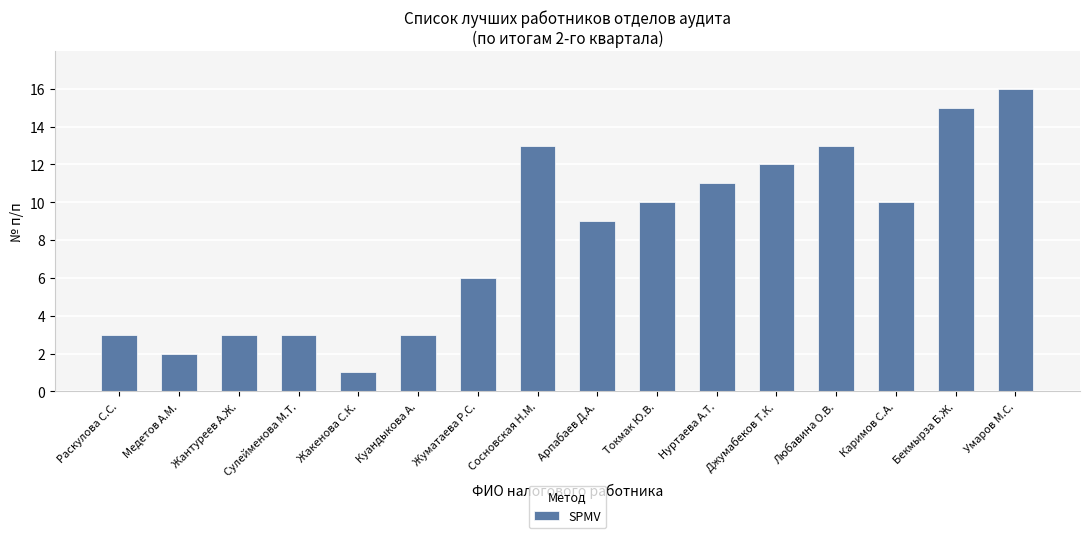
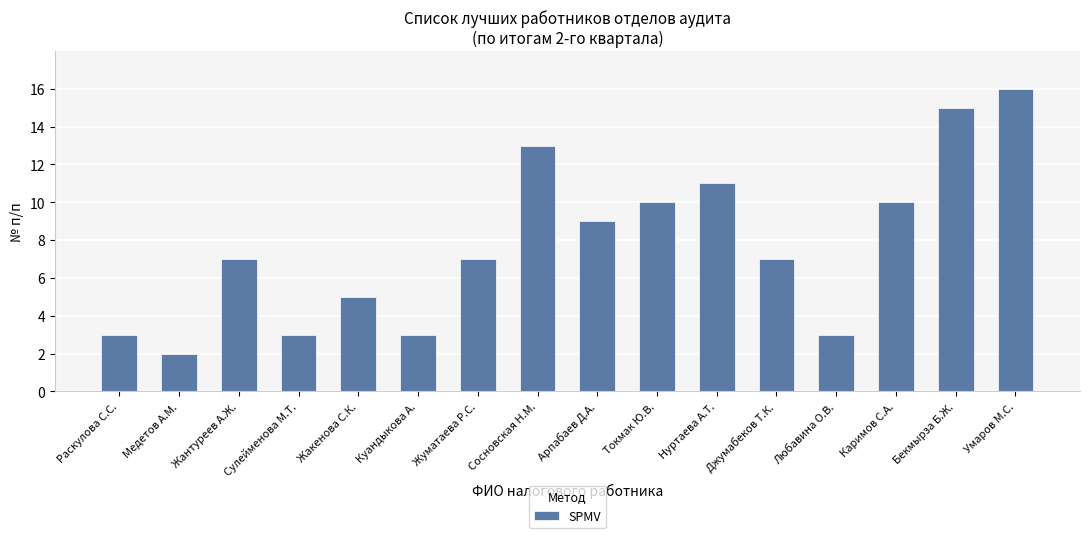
Жантуреев А.Ж.: 3 -> 7
Жакенова С.К.: 1 -> 5
Жуматаева Р.С.: 6 -> 7
Джумабеков Т.К.: 12 -> 7
Любавина О.В.: 13 -> 3
